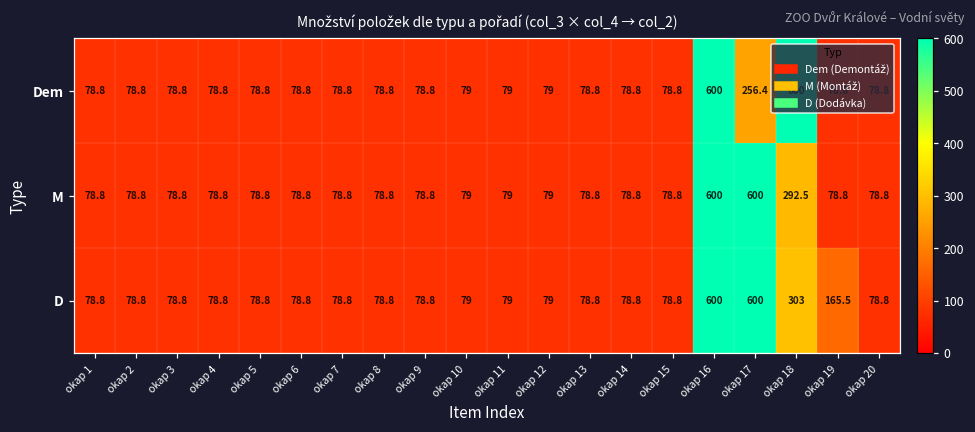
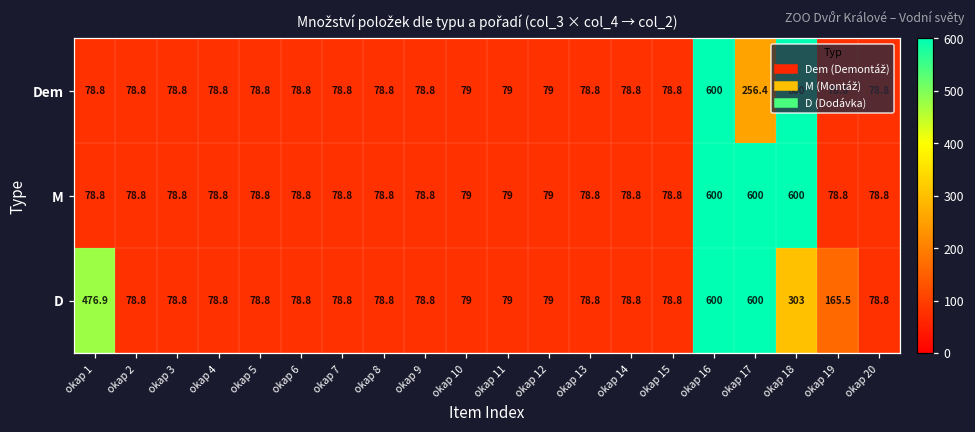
M, okap 18: 292.5 -> 600
D, okap 1: 78.8 -> 476.9
